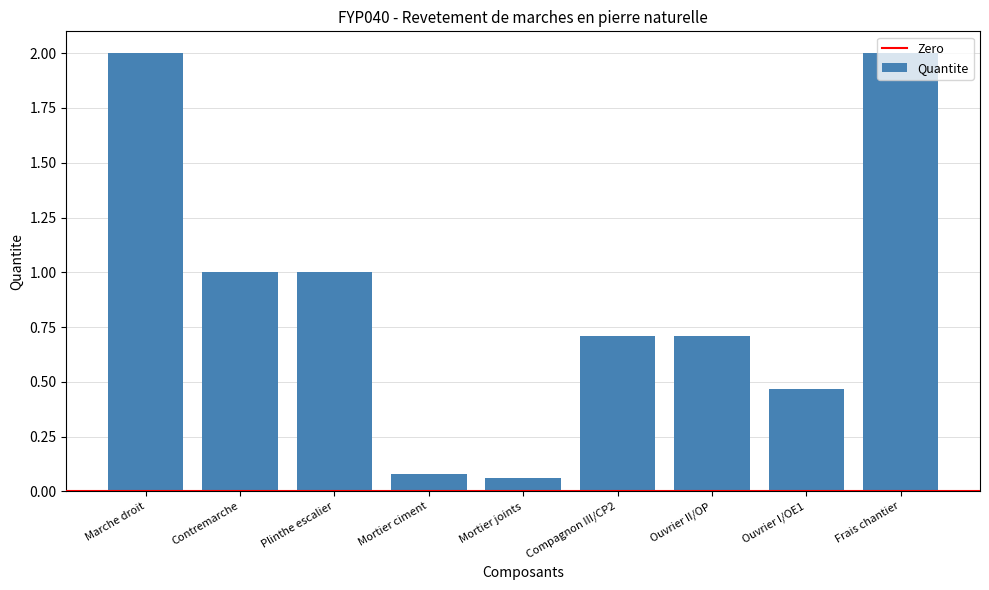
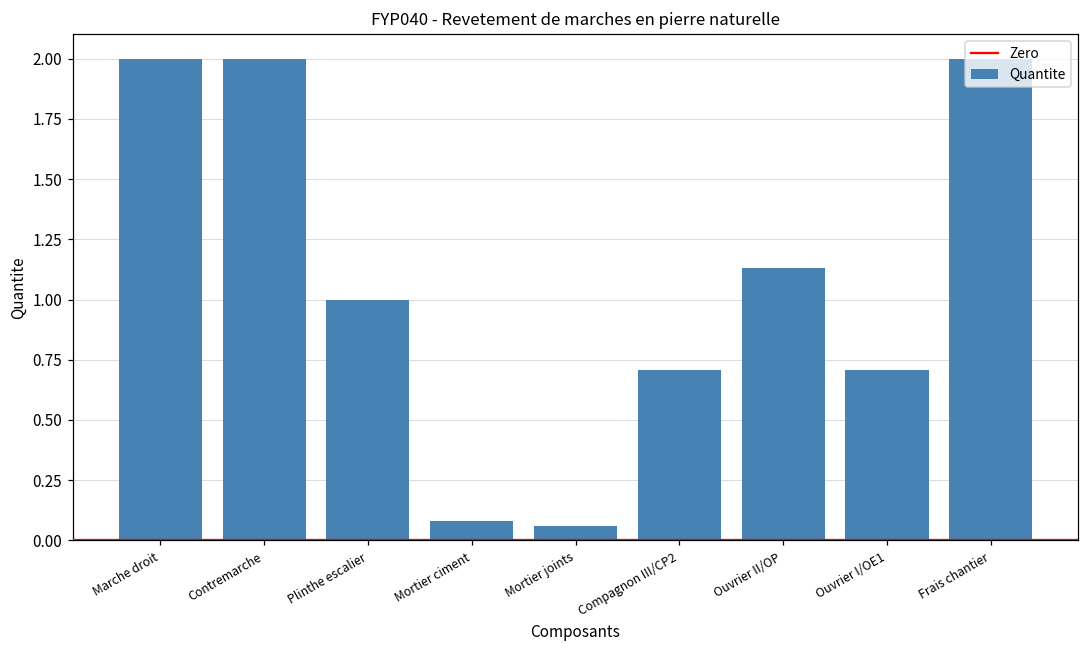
Contremarche: 1 -> 2
Ouvrier II/OP: 0.71 -> 1.13
Ouvrier I/OE1: 0.47 -> 0.71
